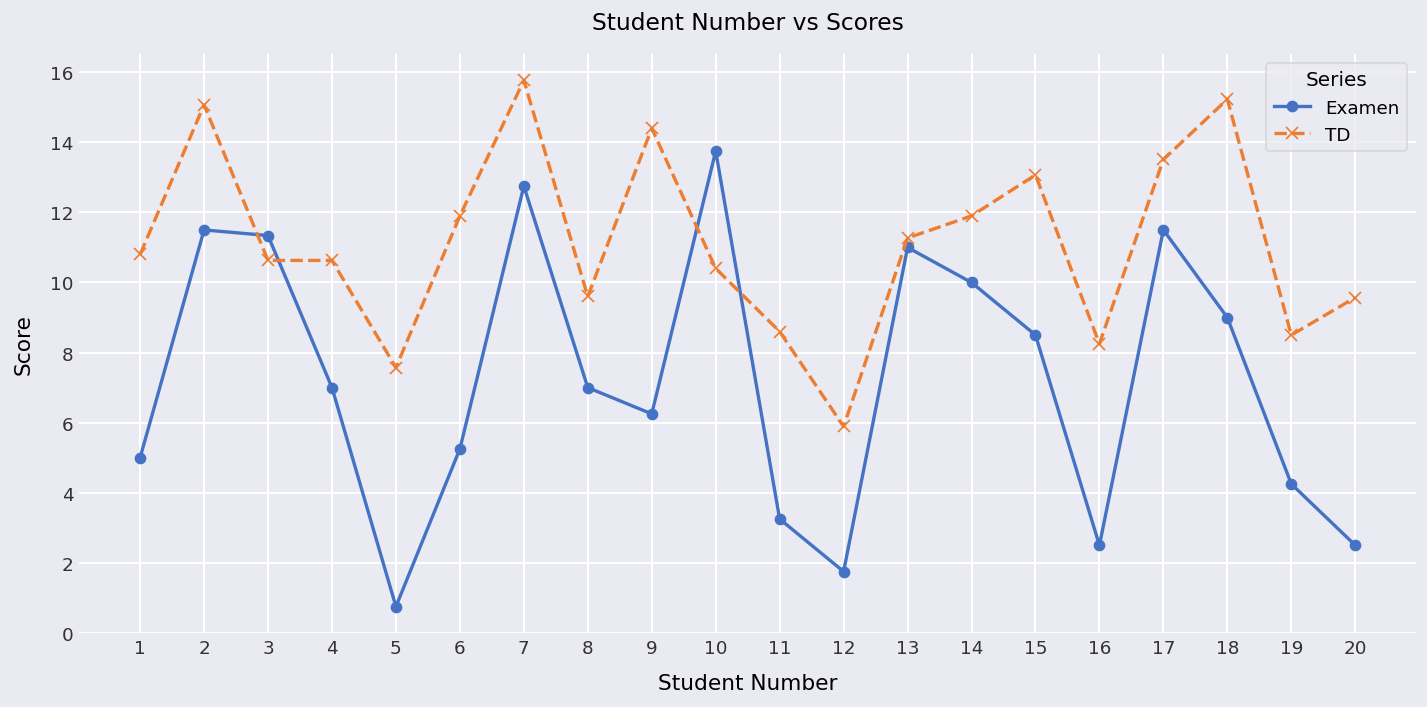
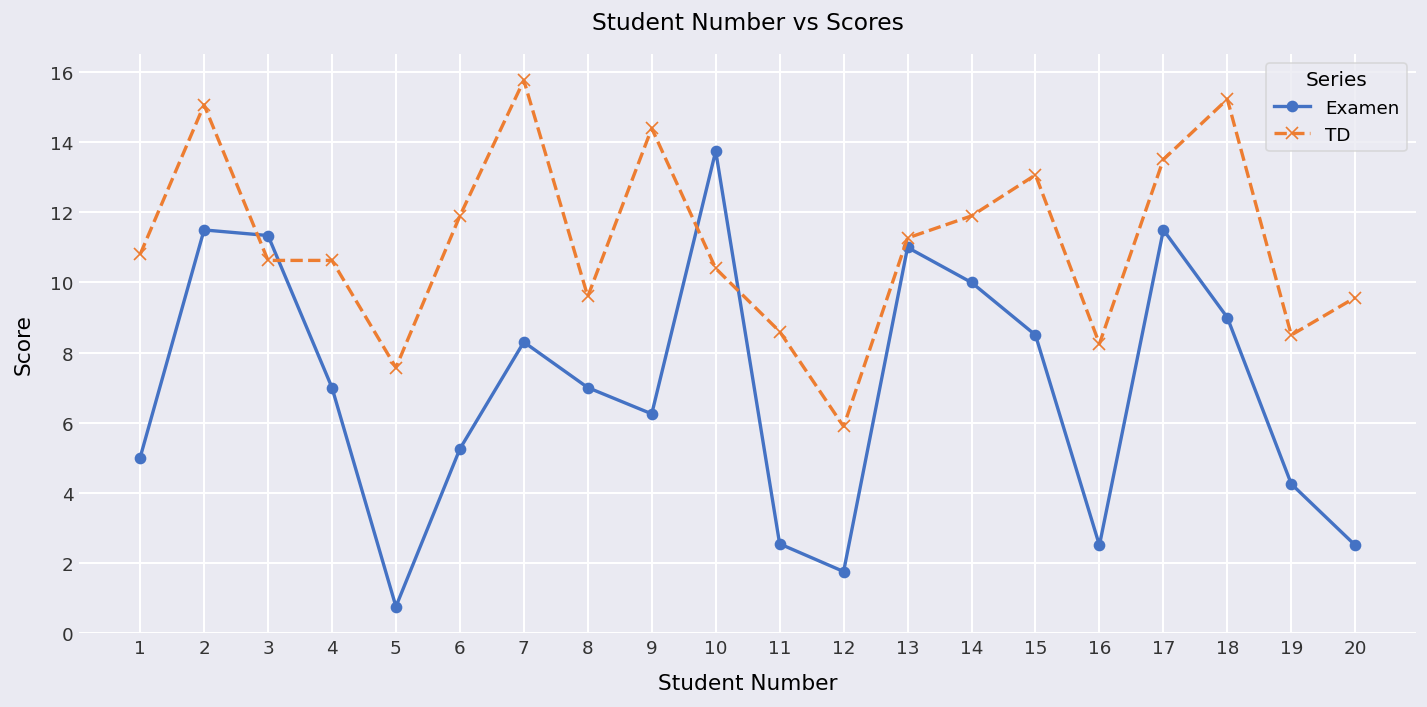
Examen, 7: 12.8 -> 8.3
Examen, 11: 3.3 -> 2.5
